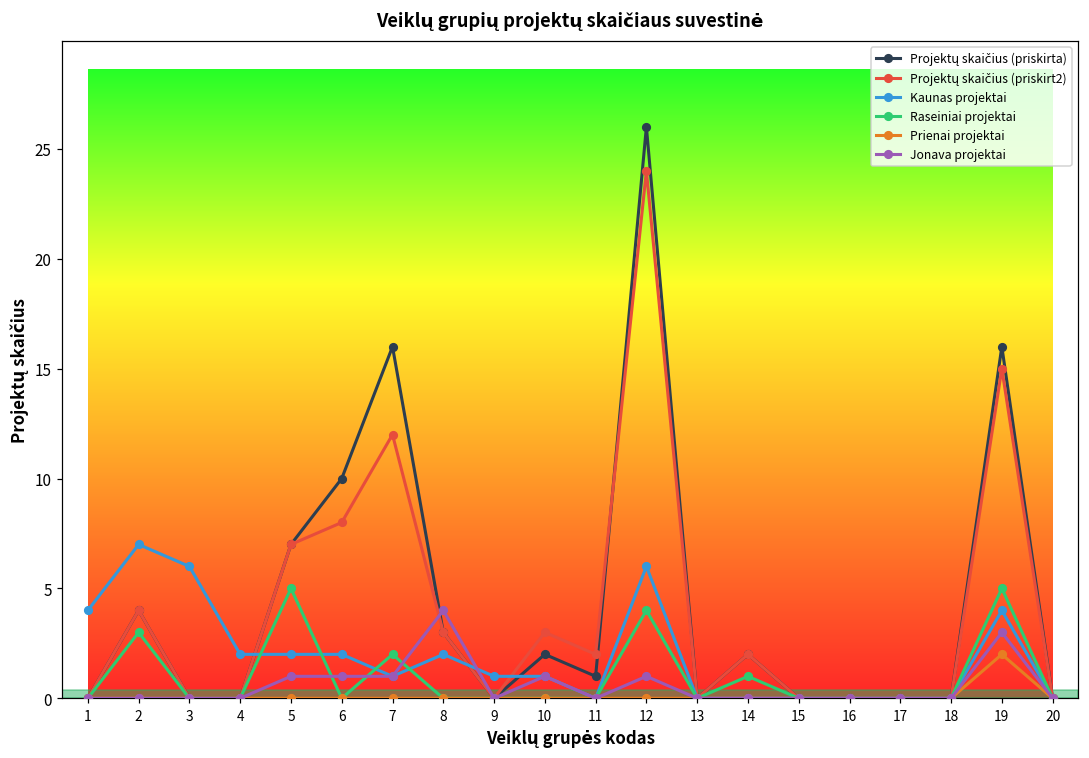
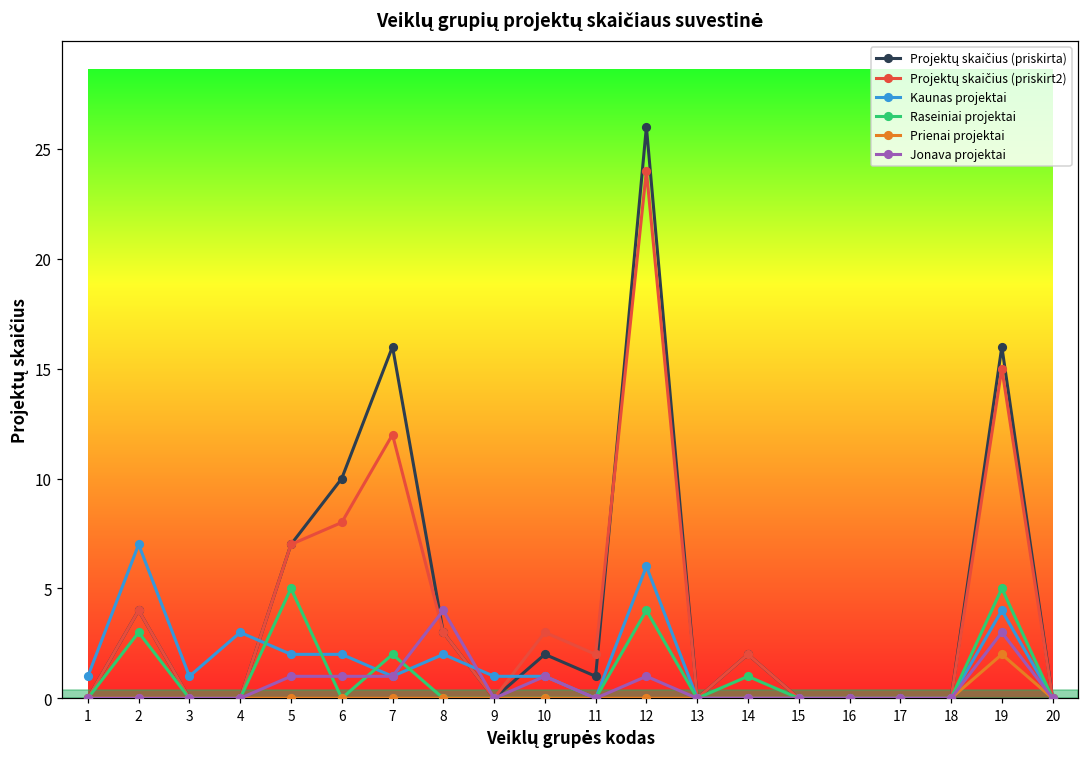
Kaunas projektai, 1: 4 -> 1
Kaunas projektai, 3: 6 -> 1
Kaunas projektai, 4: 2 -> 3
